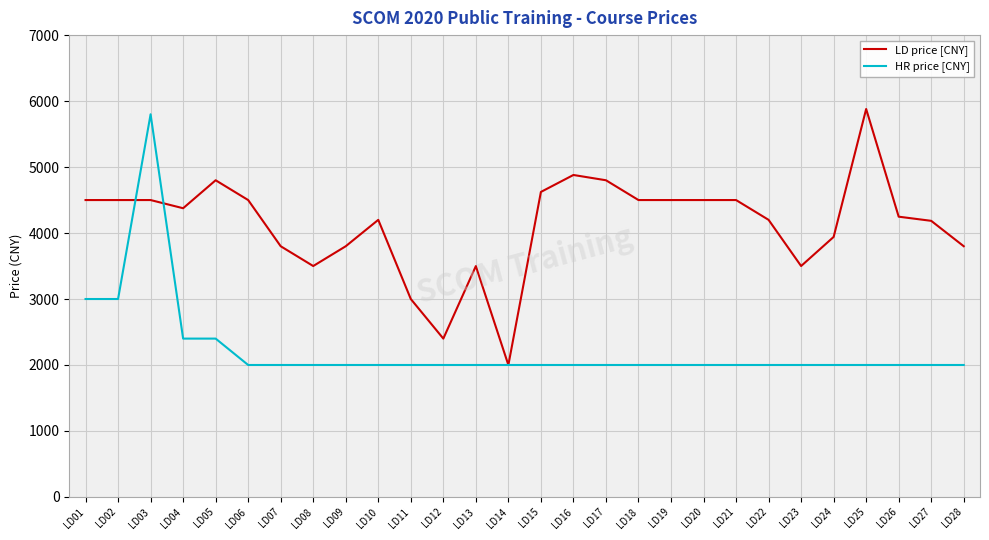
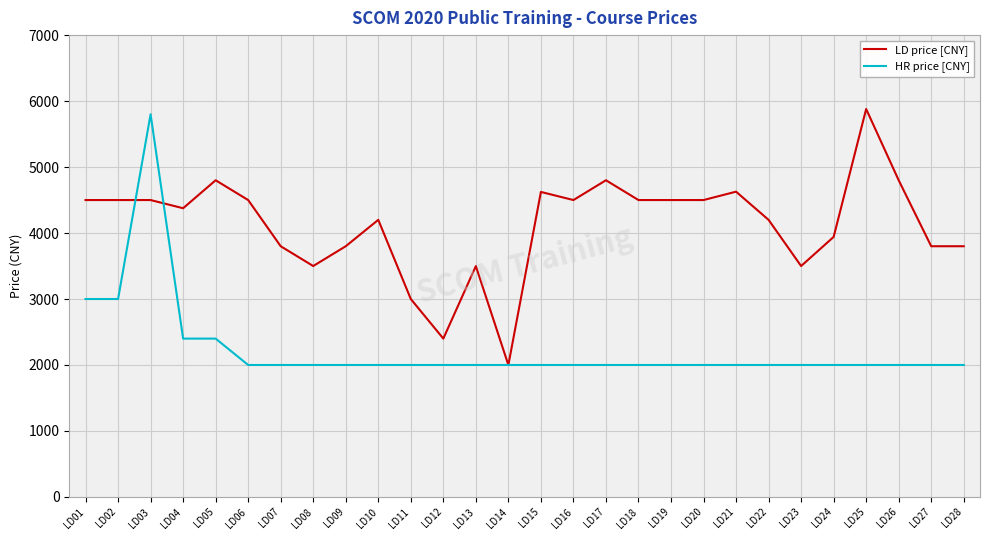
LD price [CNY], LD16: 4900 -> 4500
LD price [CNY], LD21: 4500 -> 4600
LD price [CNY], LD26: 4200 -> 4800
LD price [CNY], LD27: 4200 -> 3800
